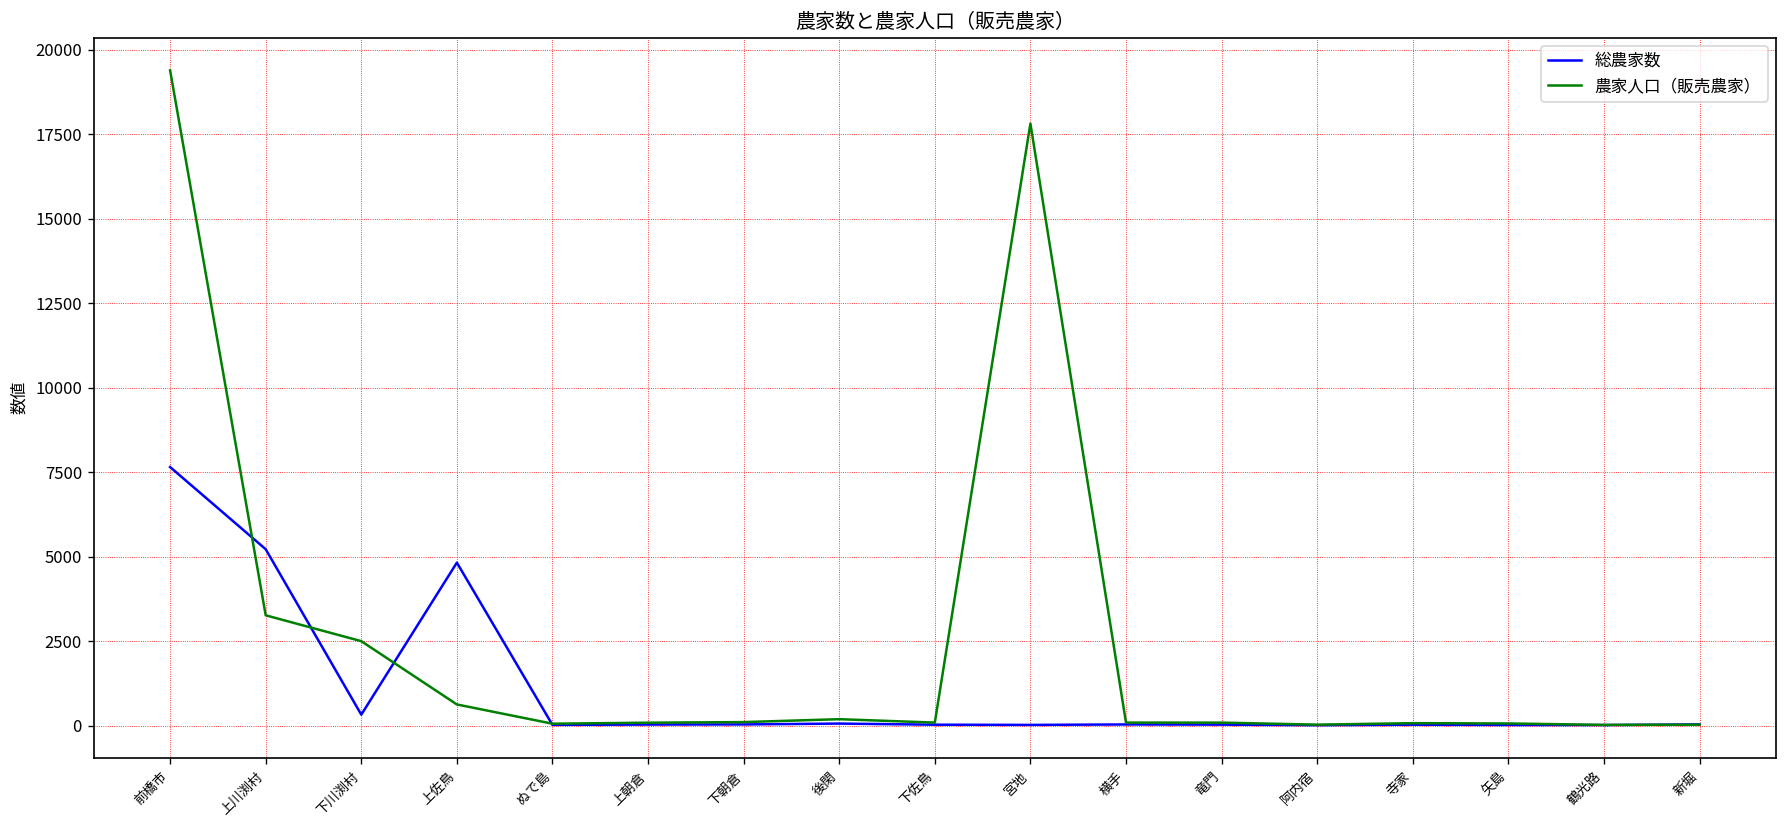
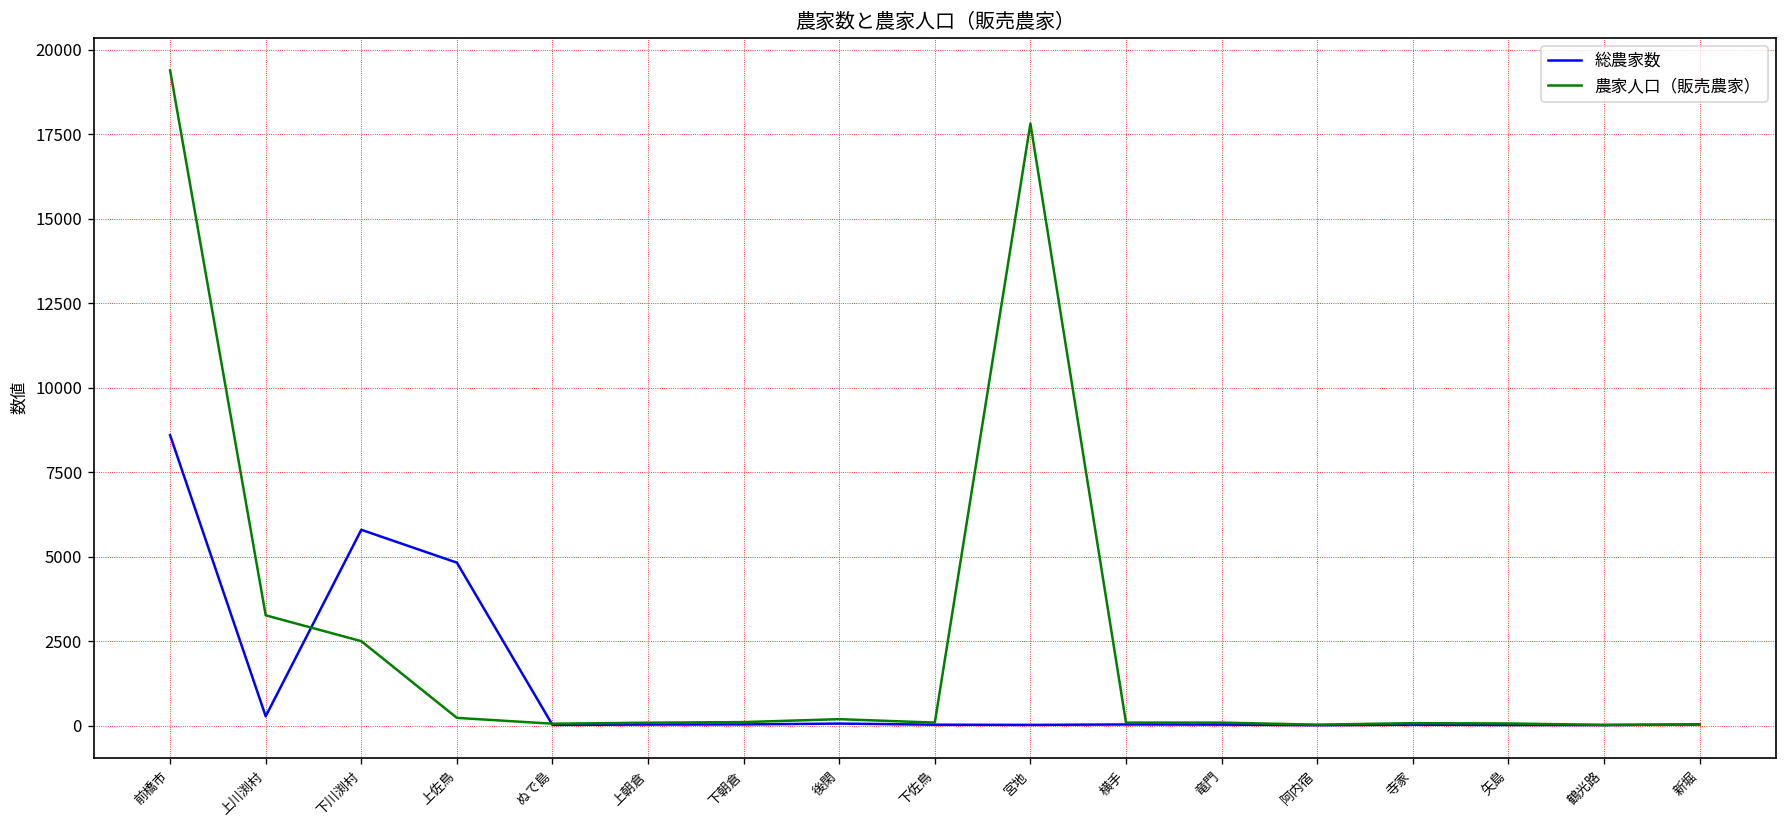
総農家数, 前橋市: 7700 -> 8600
総農家数, 上川渕村: 5200 -> 300
総農家数, 下川渕村: 300 -> 5800
農家人口（販売農家）, 上佐鳥: 600 -> 200
